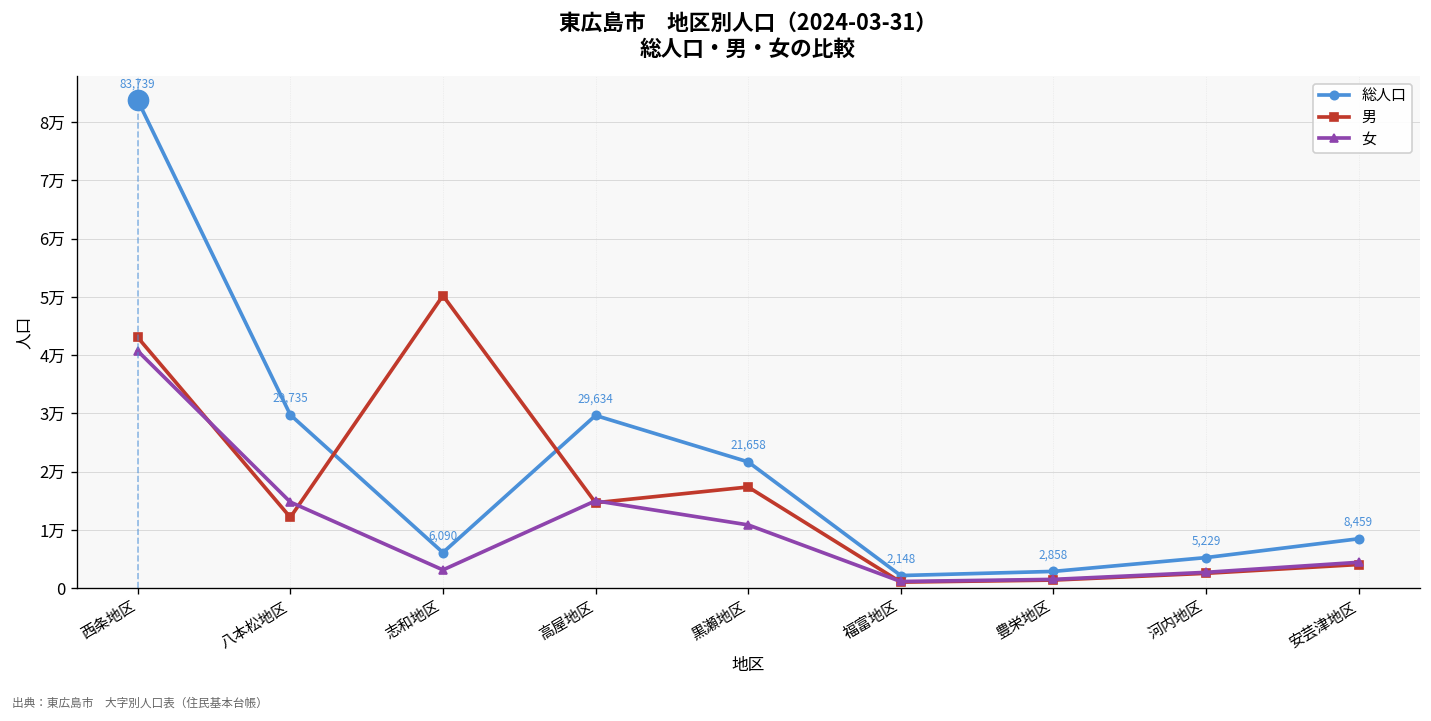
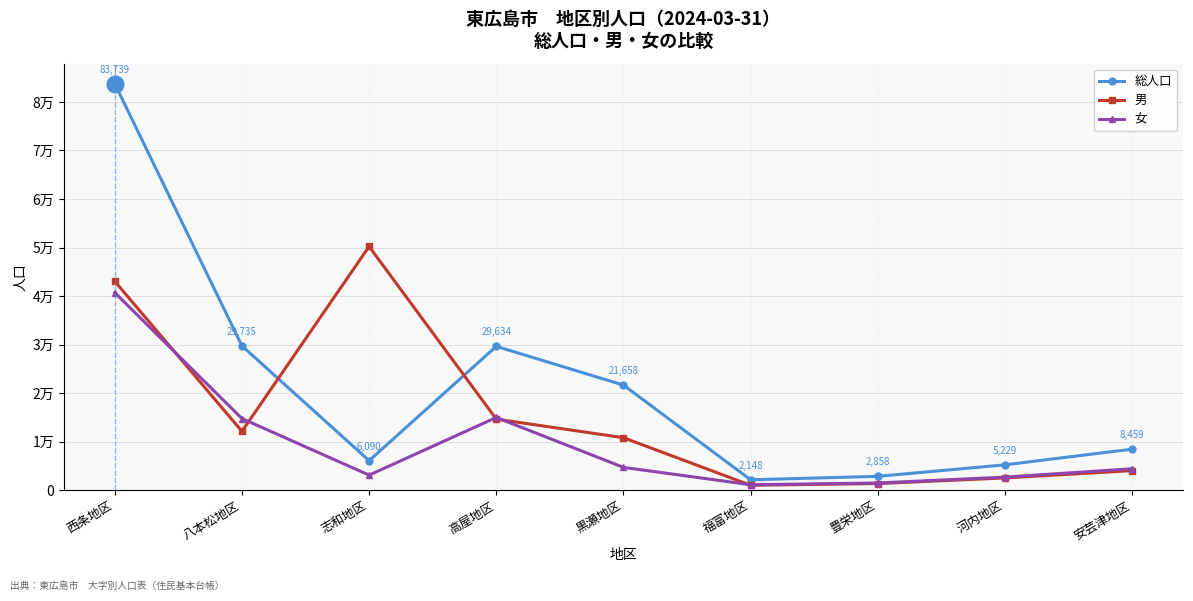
男, 黒瀬地区: 1.7万 -> 1.1万
女, 黒瀬地区: 1.1万 -> 0.5万
